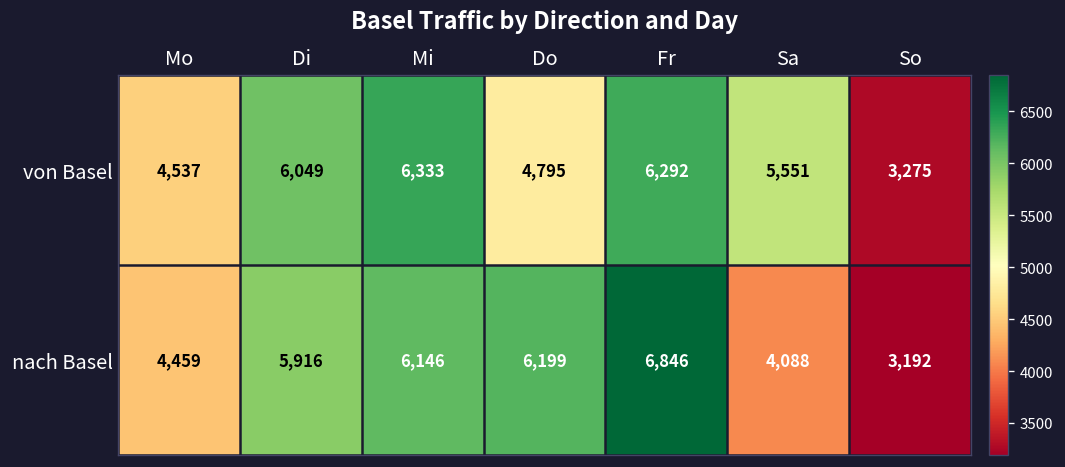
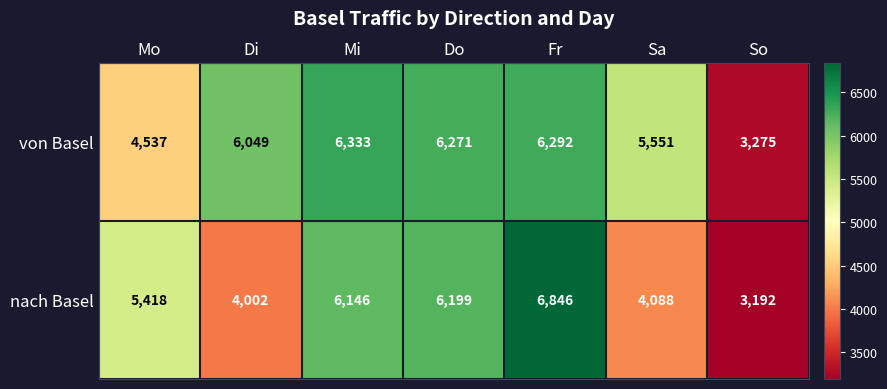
von Basel, Do: 4,795 -> 6,271
nach Basel, Mo: 4,459 -> 5,418
nach Basel, Di: 5,916 -> 4,002
